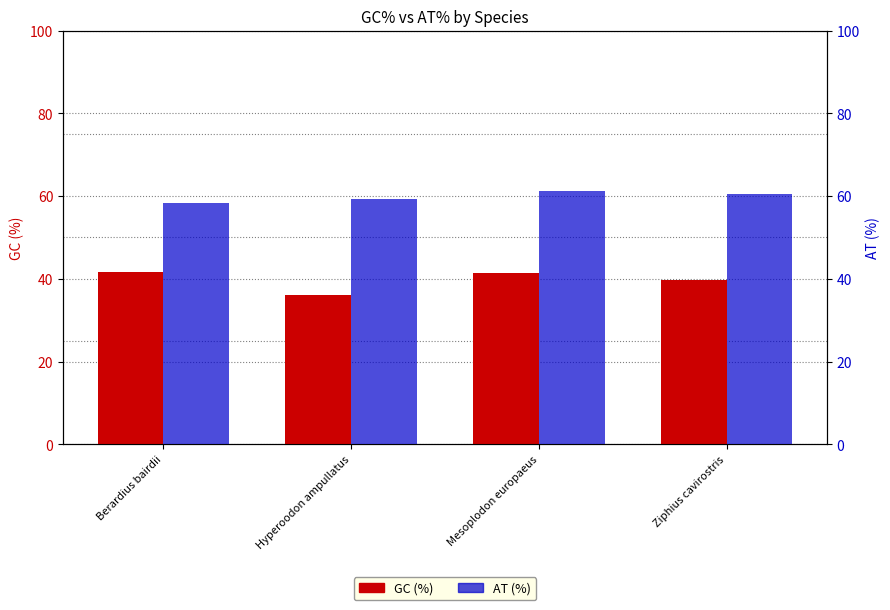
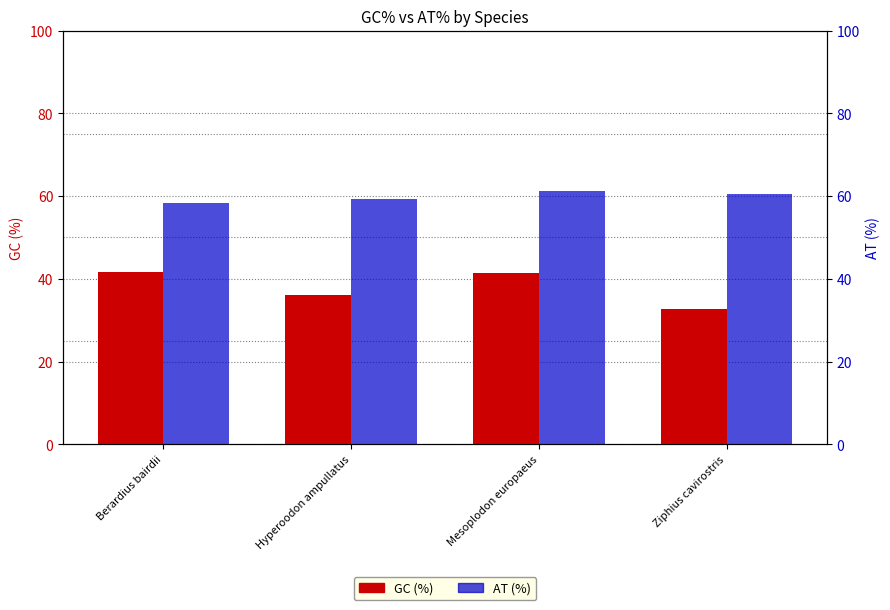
GC (%), Ziphius cavirostris: 40 -> 33
